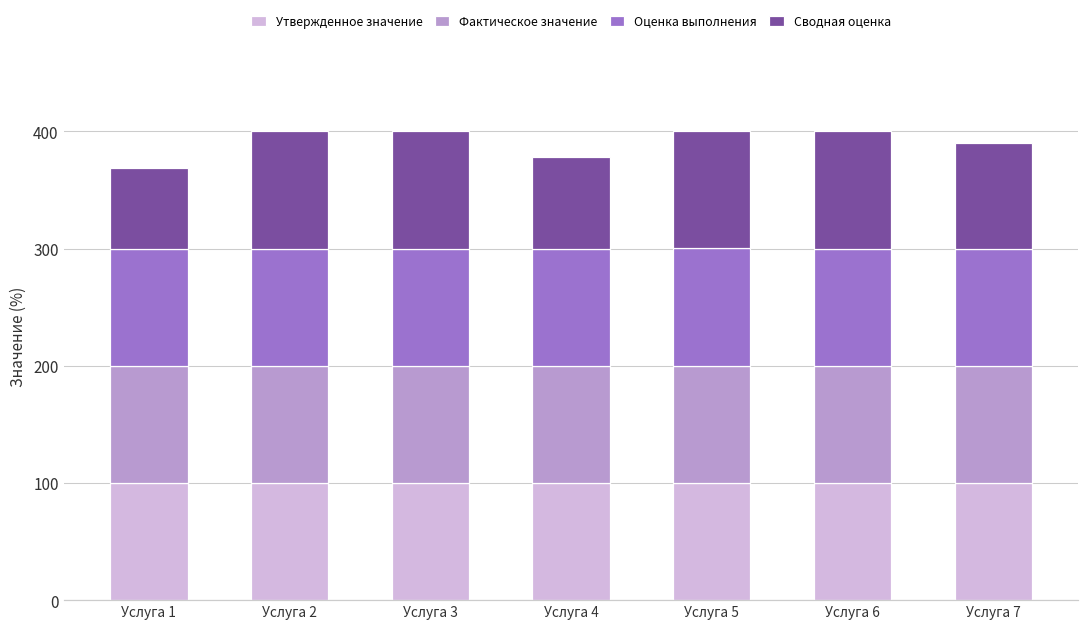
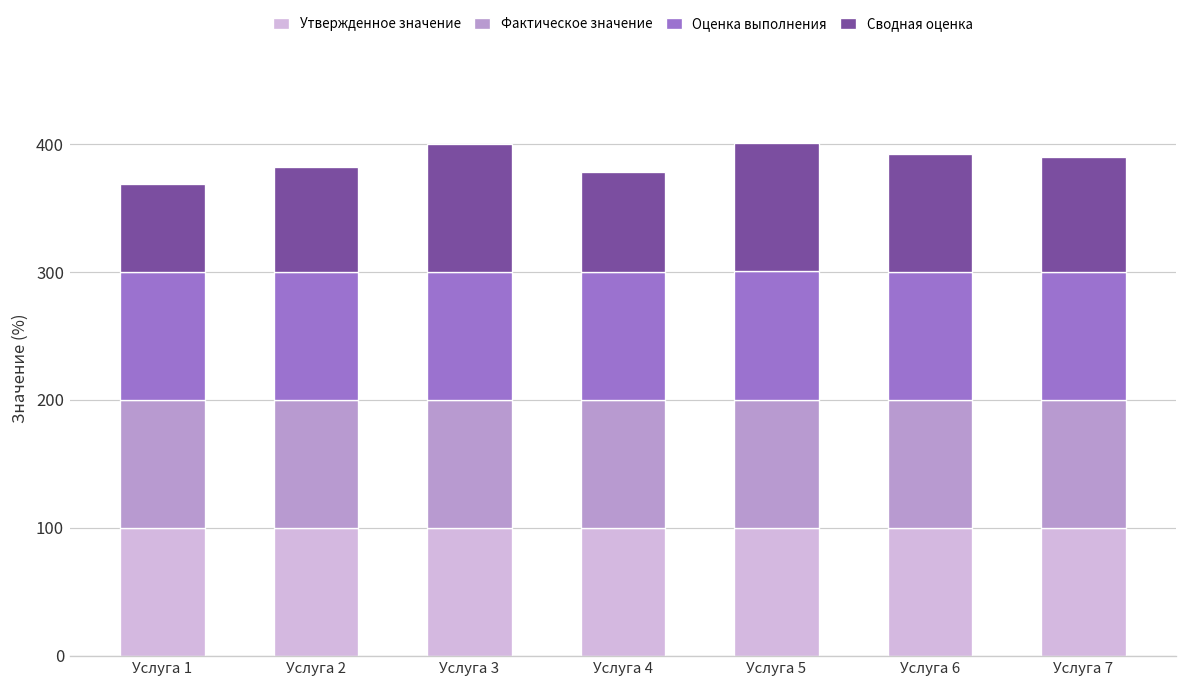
Сводная оценка, Услуга 2: 100 -> 82
Сводная оценка, Услуга 6: 100 -> 92
